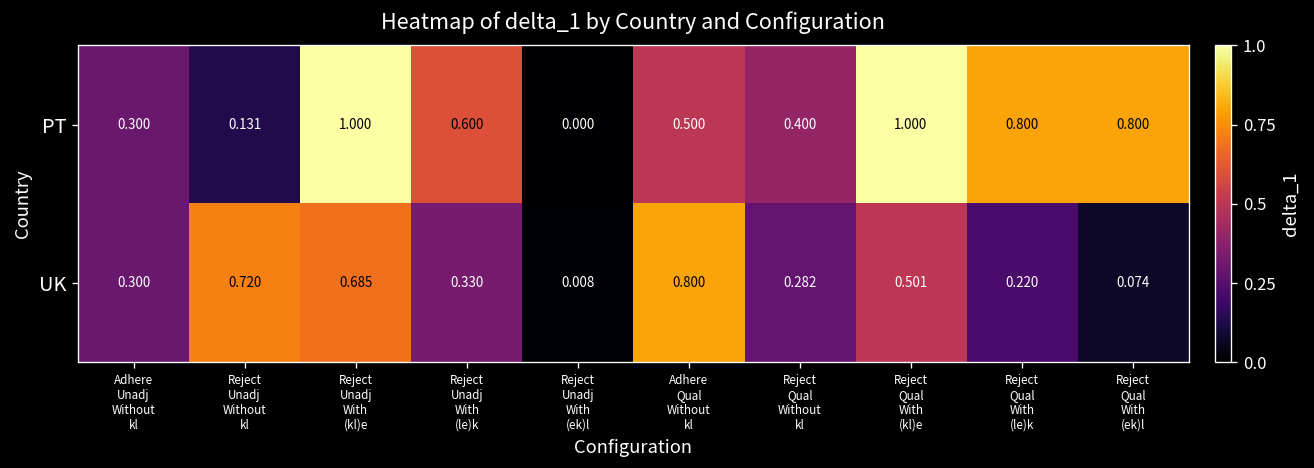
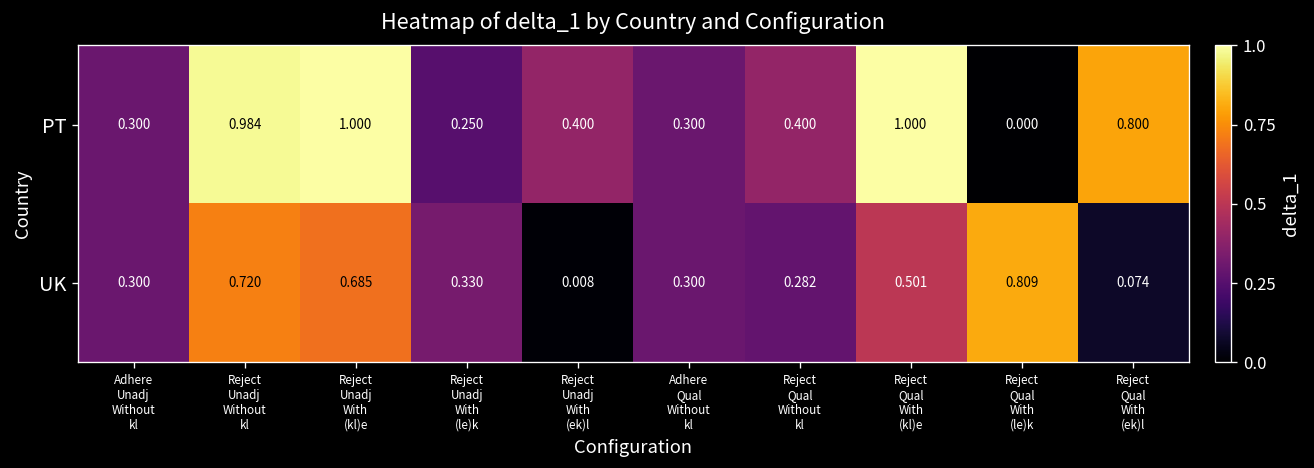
PT, Reject Unadj Without kl: 0.131 -> 0.984
PT, Reject Unadj With (le)k: 0.600 -> 0.250
PT, Reject Unadj With (ek)l: 0.000 -> 0.400
PT, Adhere Qual Without kl: 0.500 -> 0.300
PT, Reject Qual With (le)k: 0.800 -> 0.000
UK, Adhere Qual Without kl: 0.800 -> 0.300
UK, Reject Qual With (le)k: 0.220 -> 0.809
